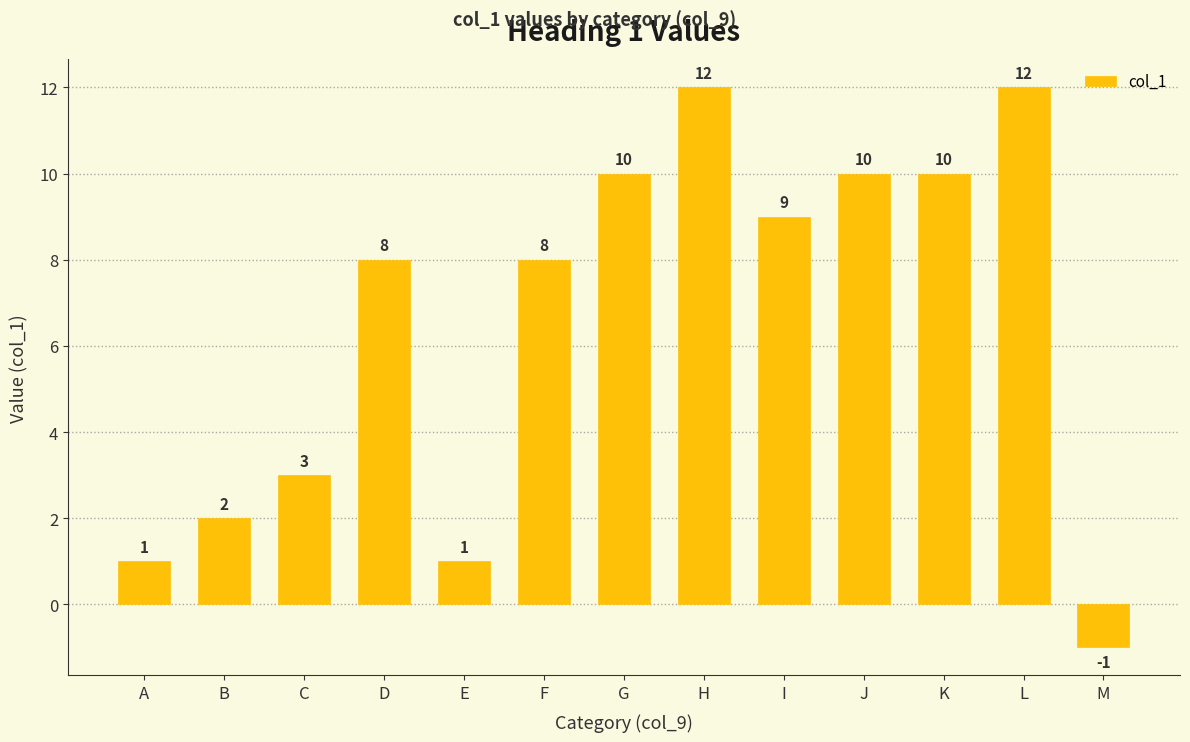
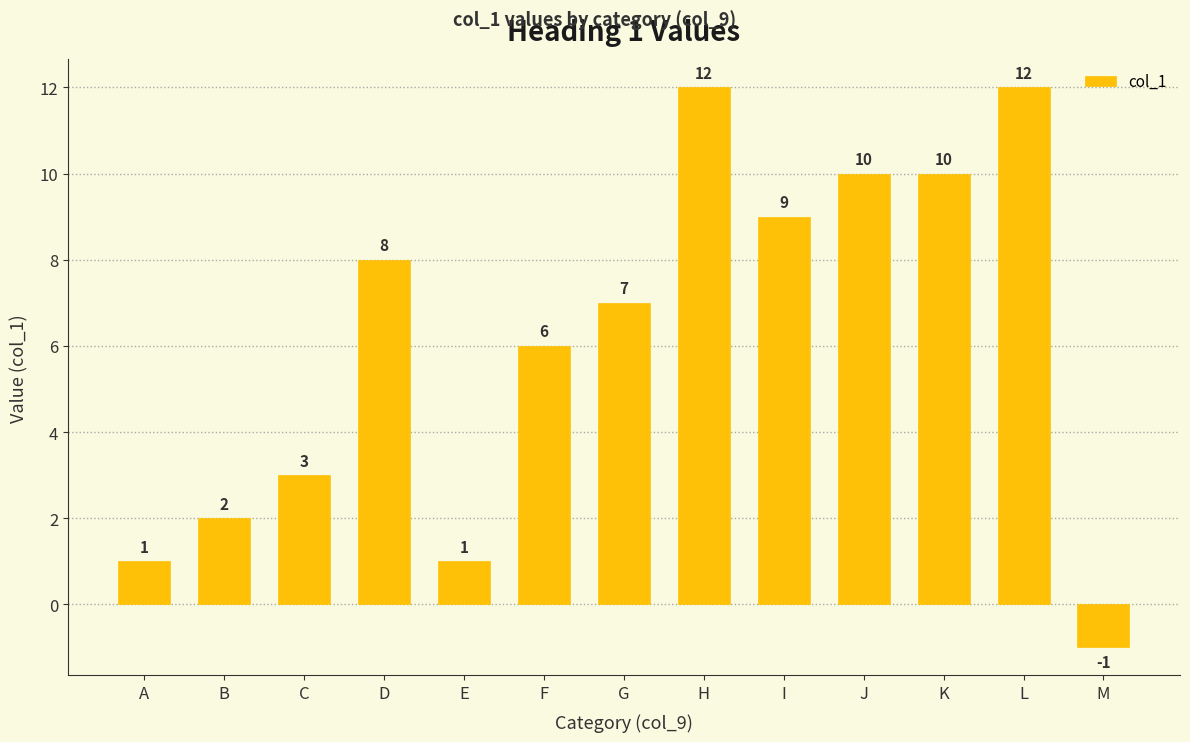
F: 8 -> 6
G: 10 -> 7
